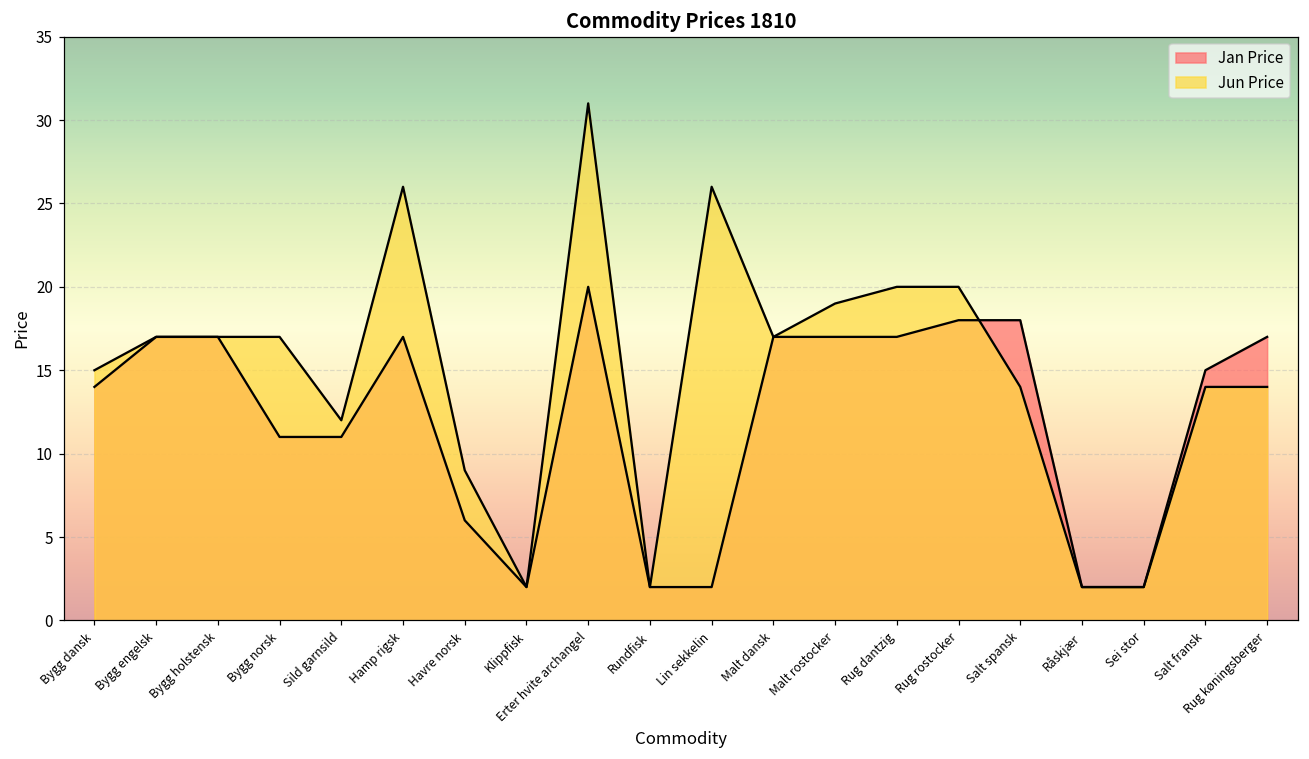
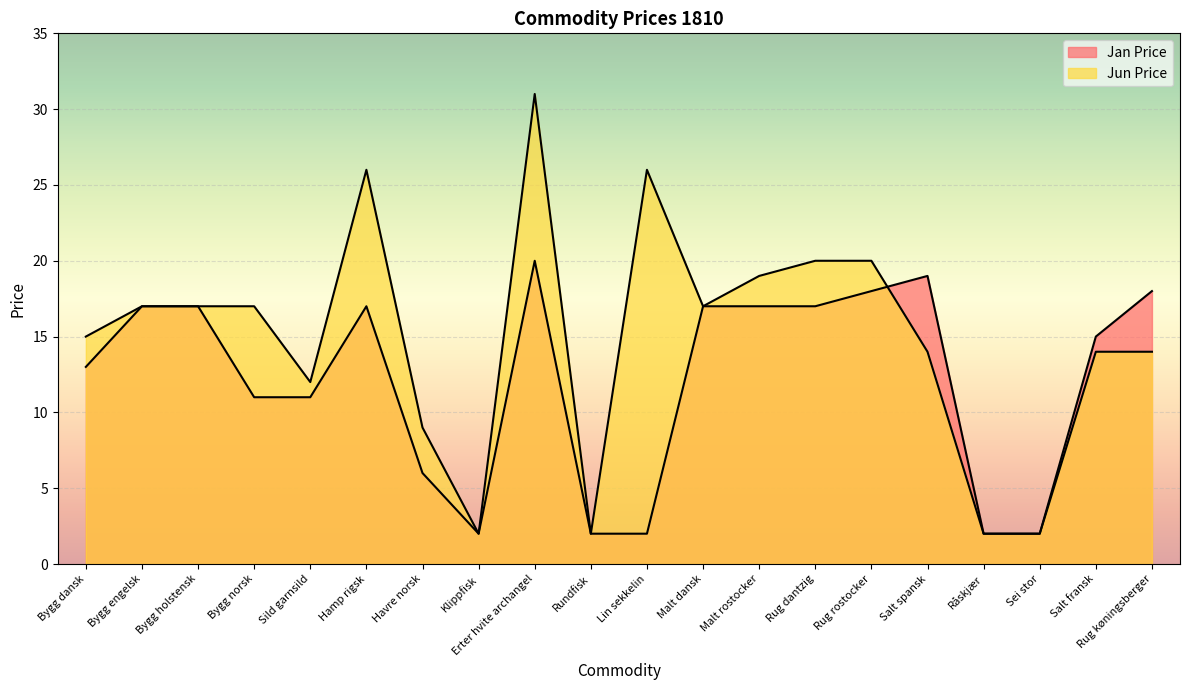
Jan Price, Bygg dansk: 14 -> 13
Jan Price, Salt spansk: 18 -> 19
Jan Price, Rug køningsberger: 17 -> 18
